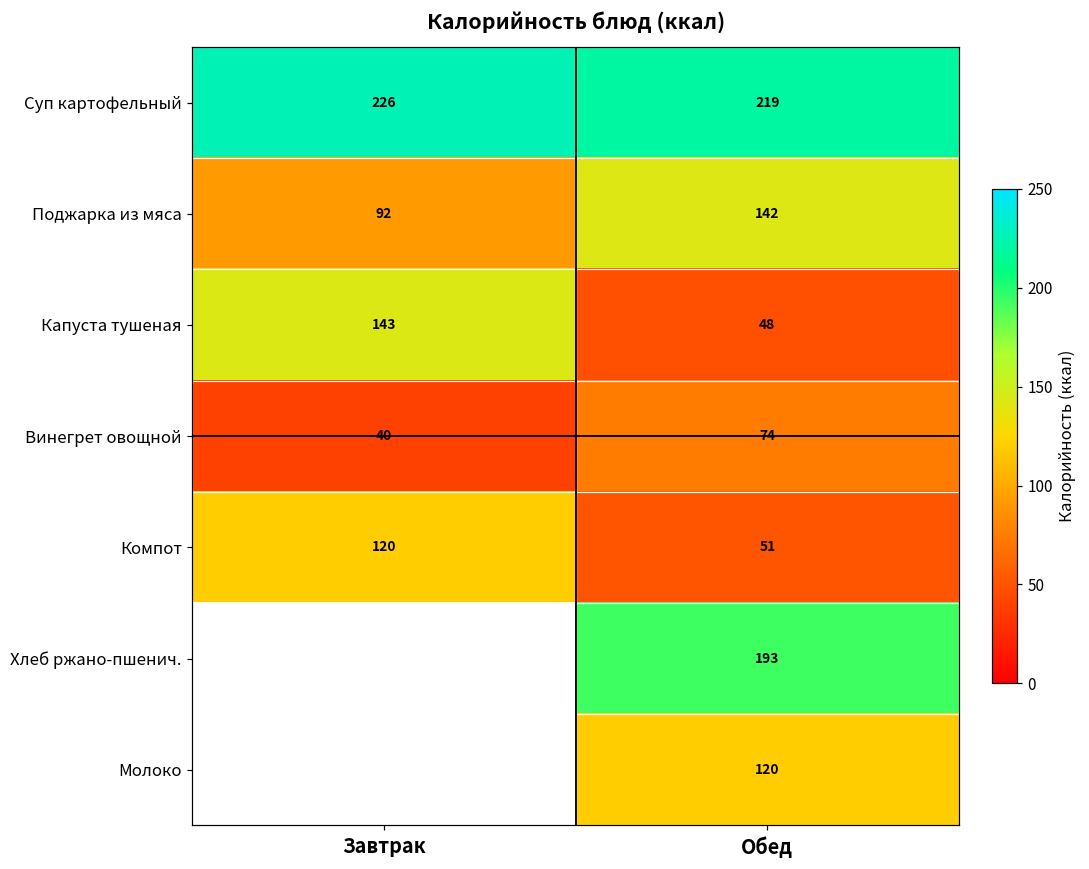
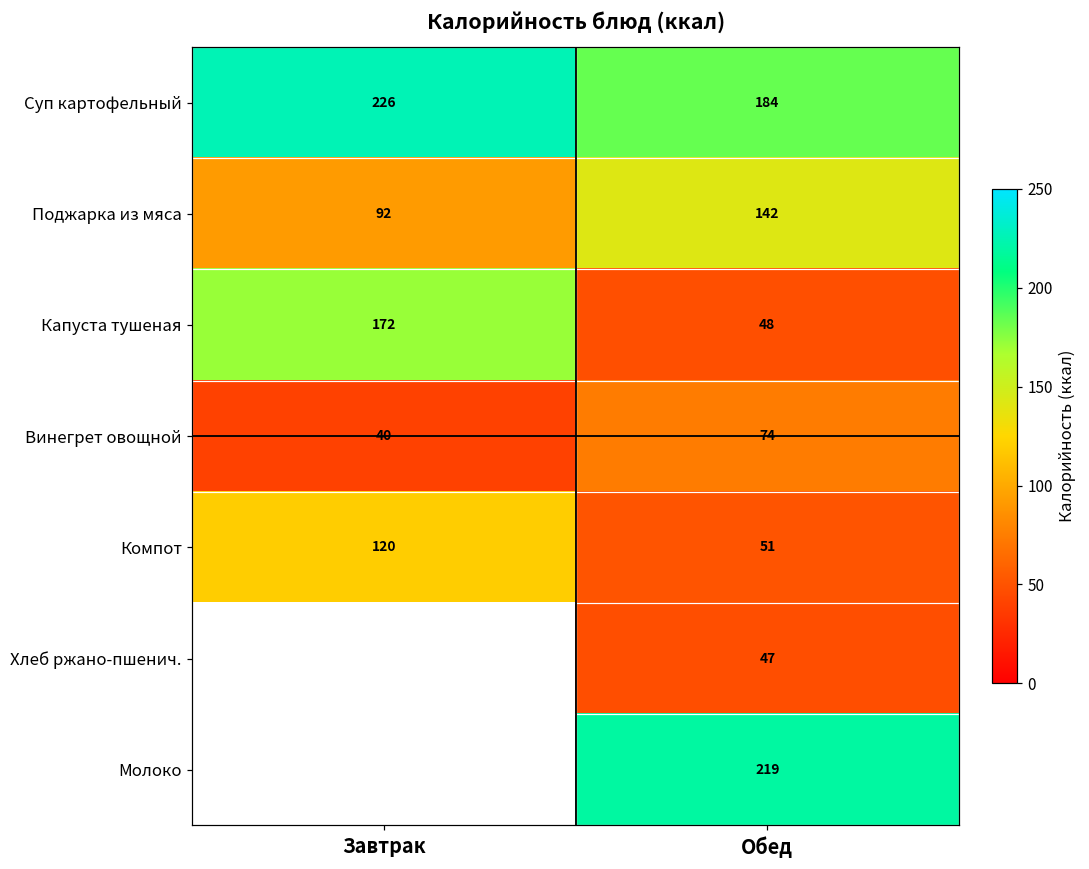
Суп картофельный, Обед: 219 -> 184
Капуста тушеная, Завтрак: 143 -> 172
Хлеб ржано-пшенич., Обед: 193 -> 47
Молоко, Обед: 120 -> 219
